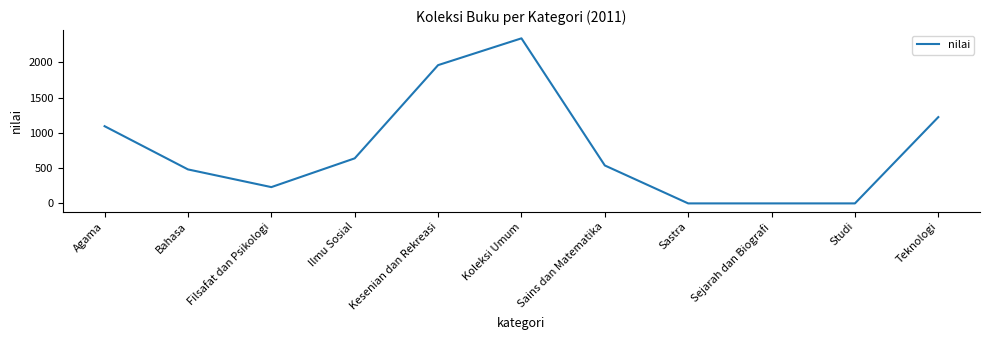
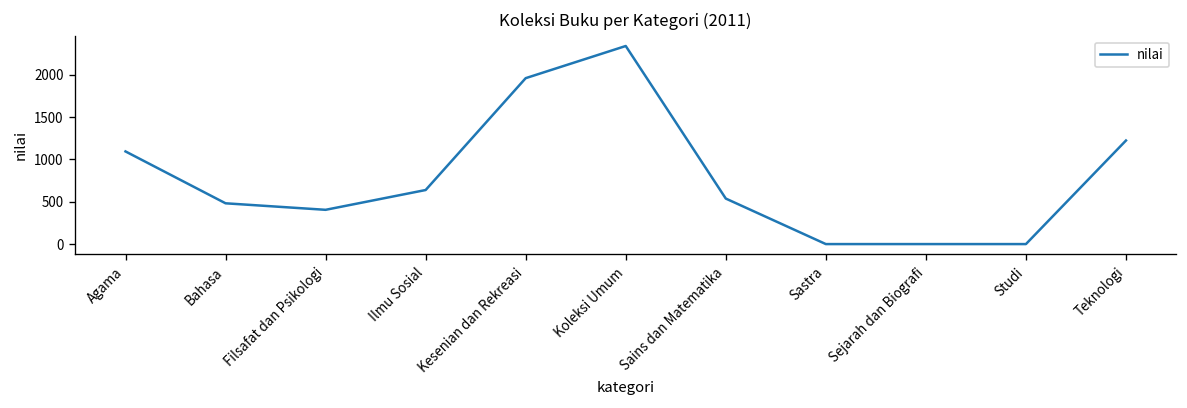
Filsafat dan Psikologi: 200 -> 400
